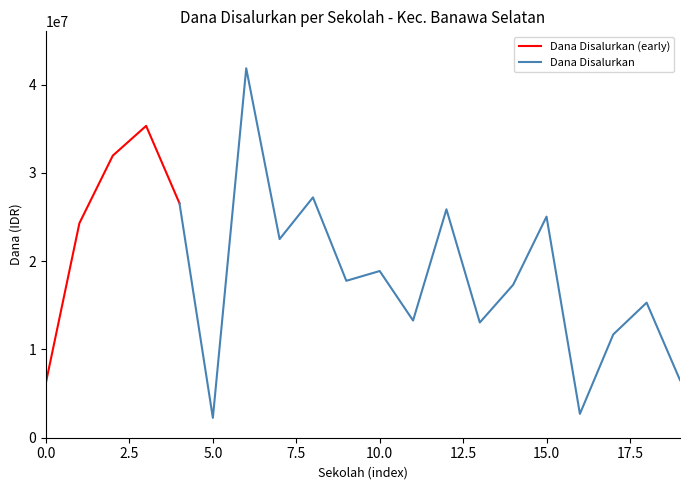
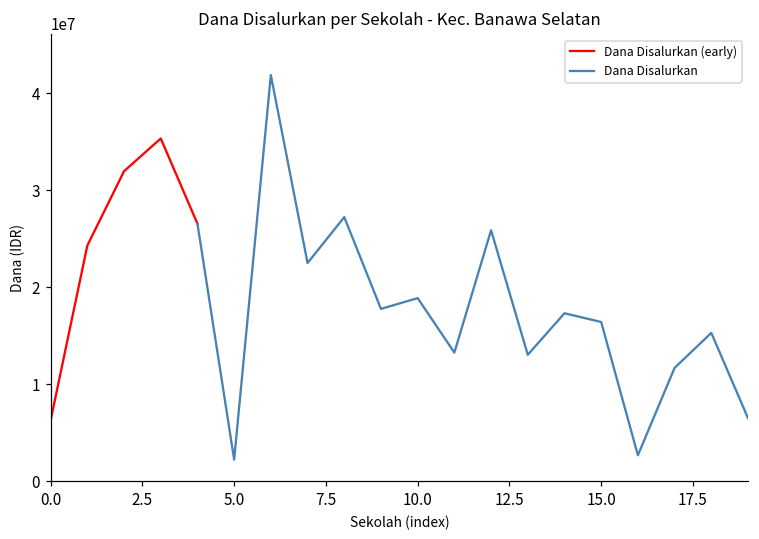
Dana Disalurkan, 15.0: 25000000 -> 16000000
